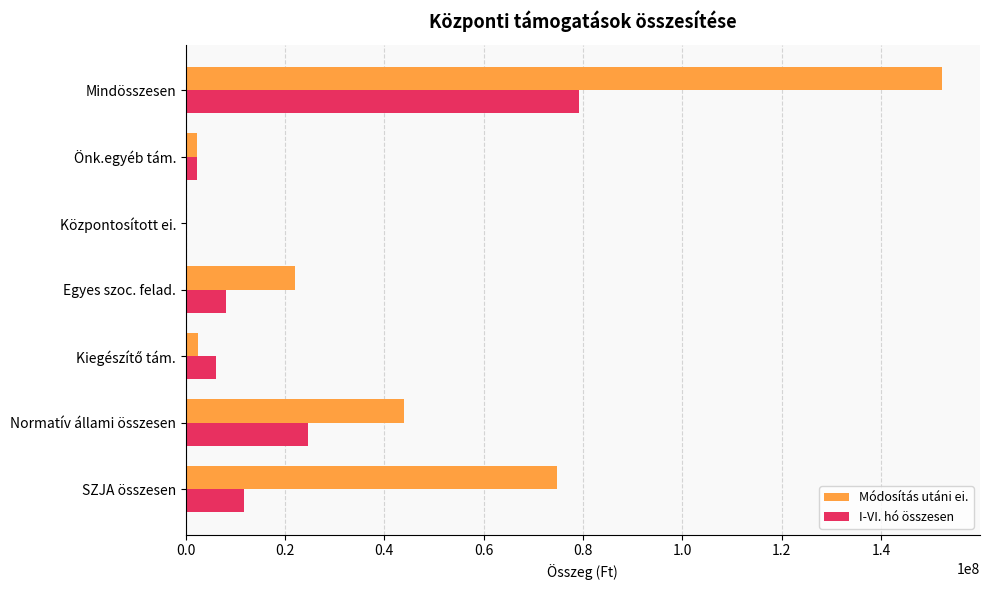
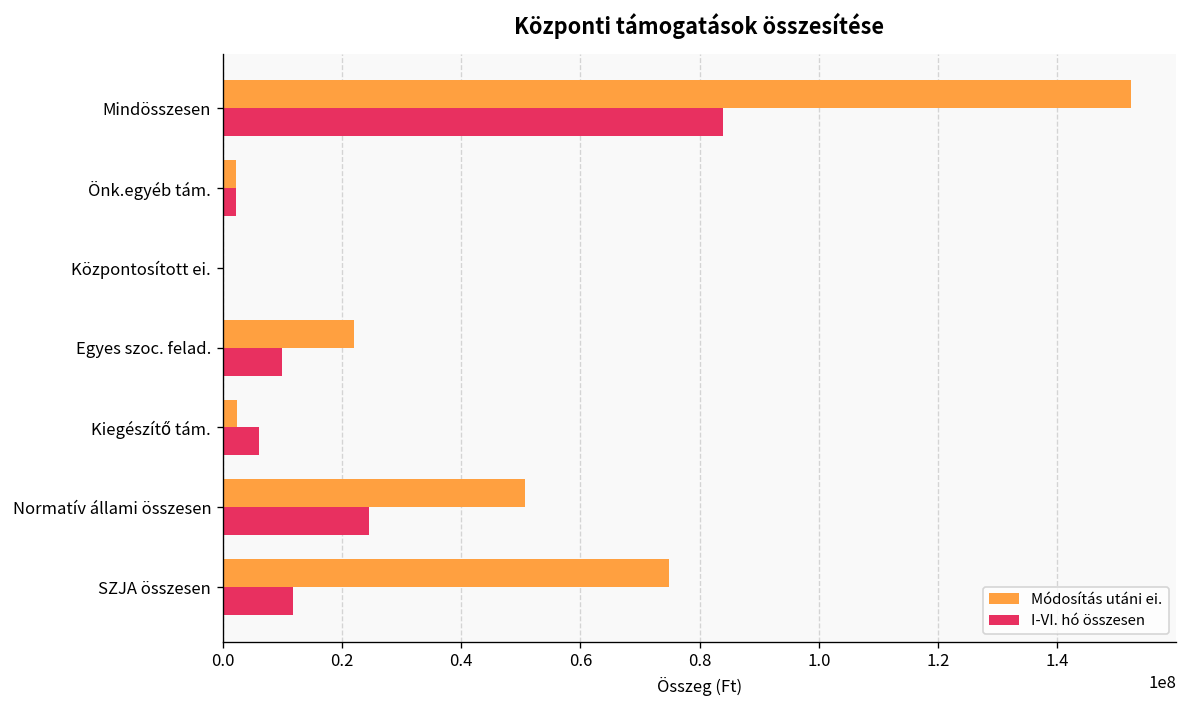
I-VI. hó összesen, Mindösszesen: 79000000 -> 84000000
I-VI. hó összesen, Egyes szoc. felad.: 8000000 -> 10000000
Módosítás utáni ei., Normatív állami összesen: 44000000 -> 51000000
